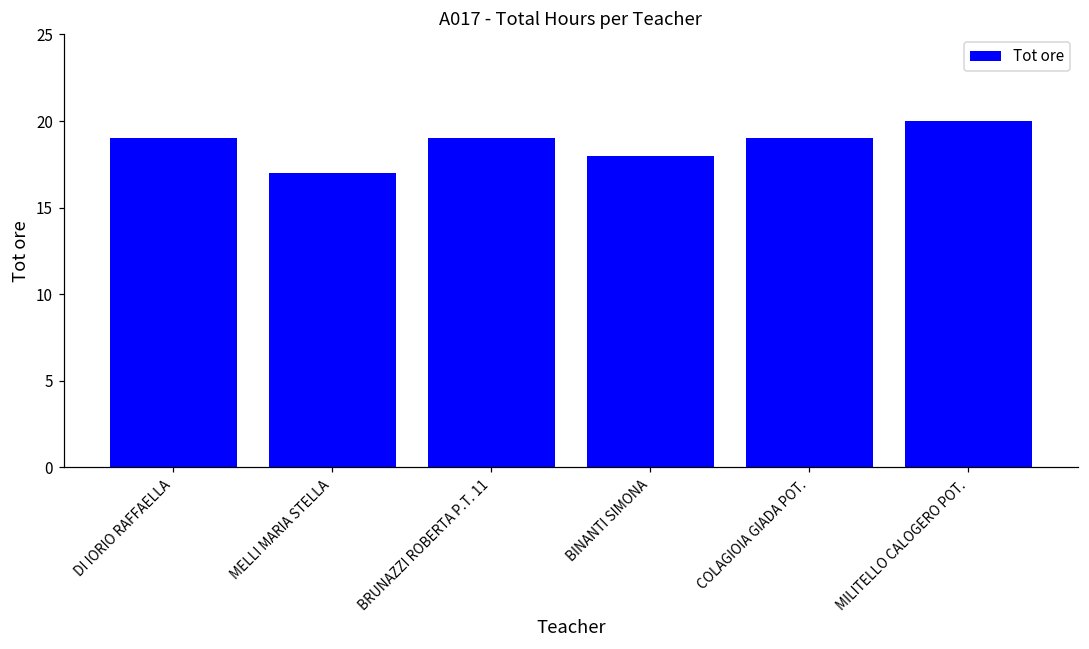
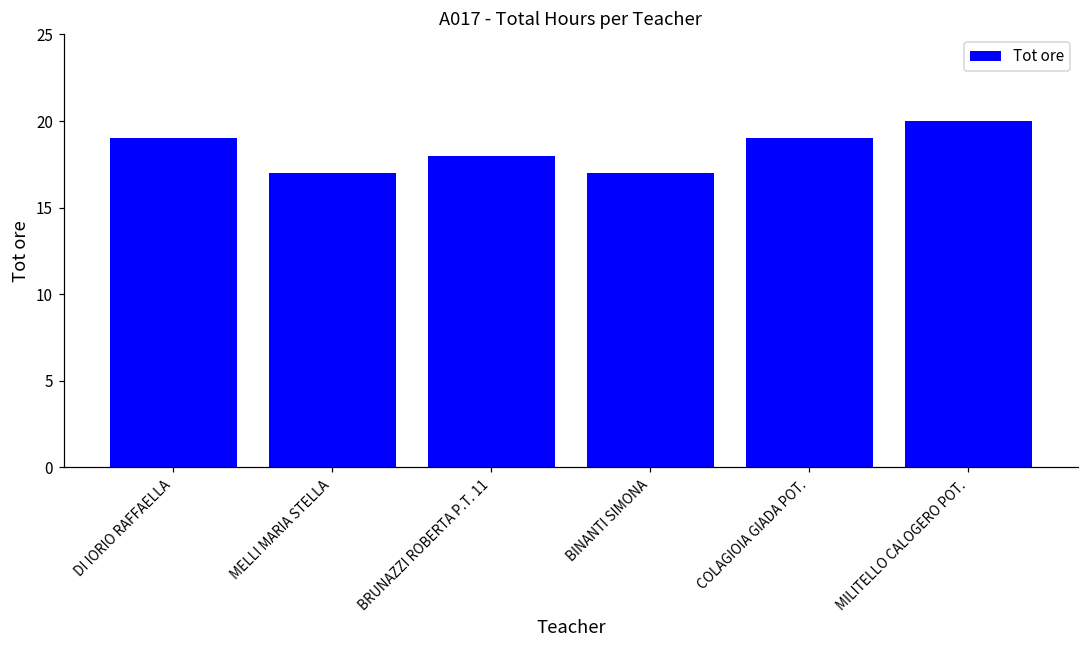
BRUNAZZI ROBERTA P.T. 11: 19 -> 18
BINANTI SIMONA: 18 -> 17
